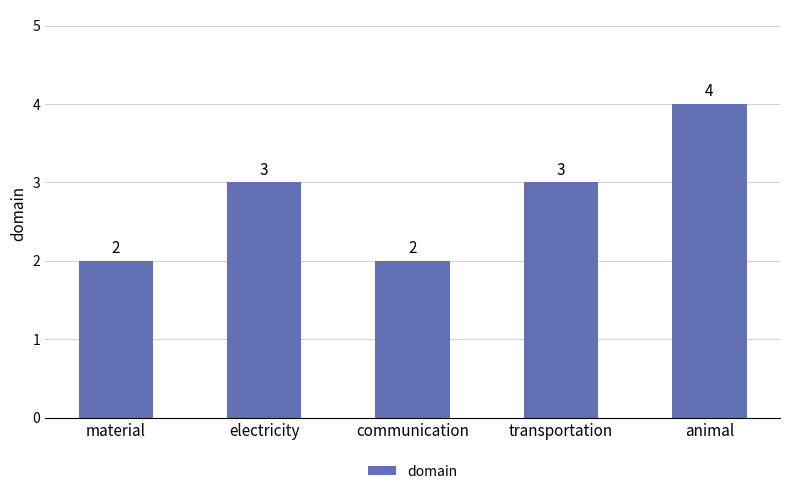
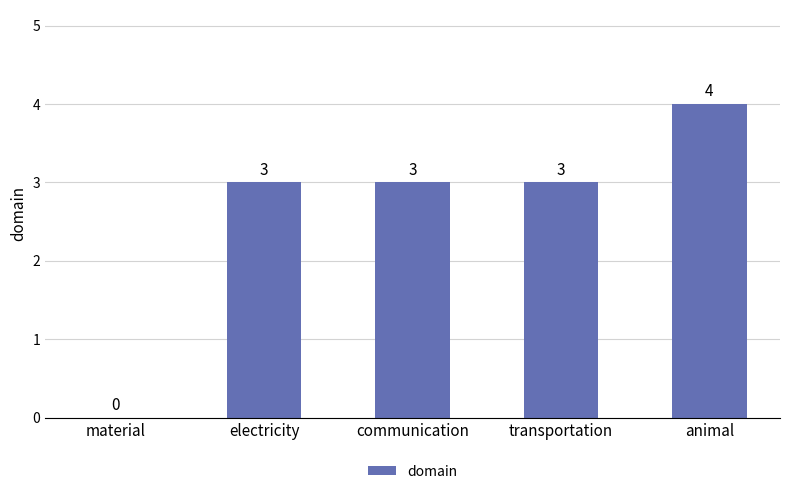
material: 2 -> 0
communication: 2 -> 3
